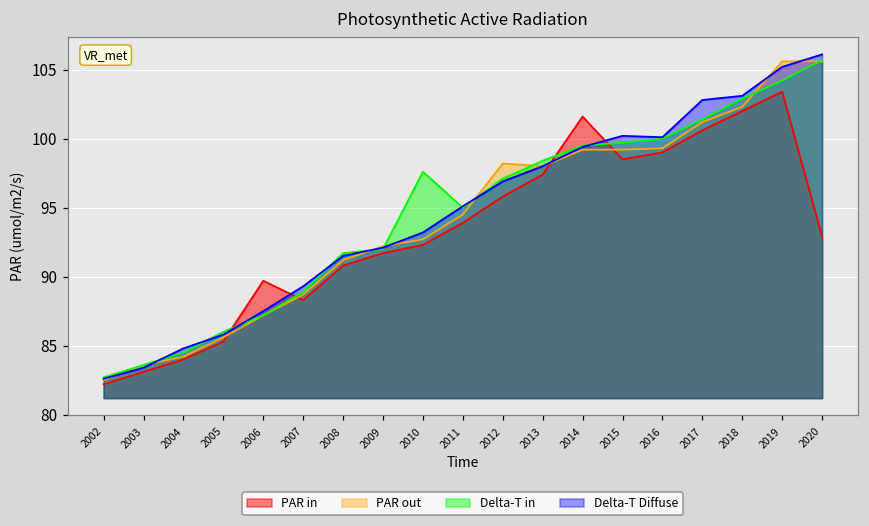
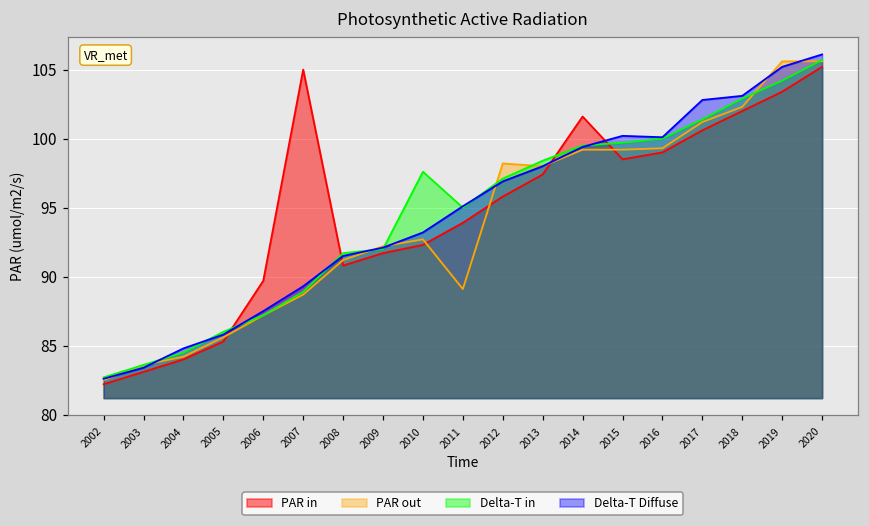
PAR in, 2007: 88.3 -> 105.0
PAR out, 2011: 94.5 -> 89.1
PAR in, 2020: 92.9 -> 105.2
